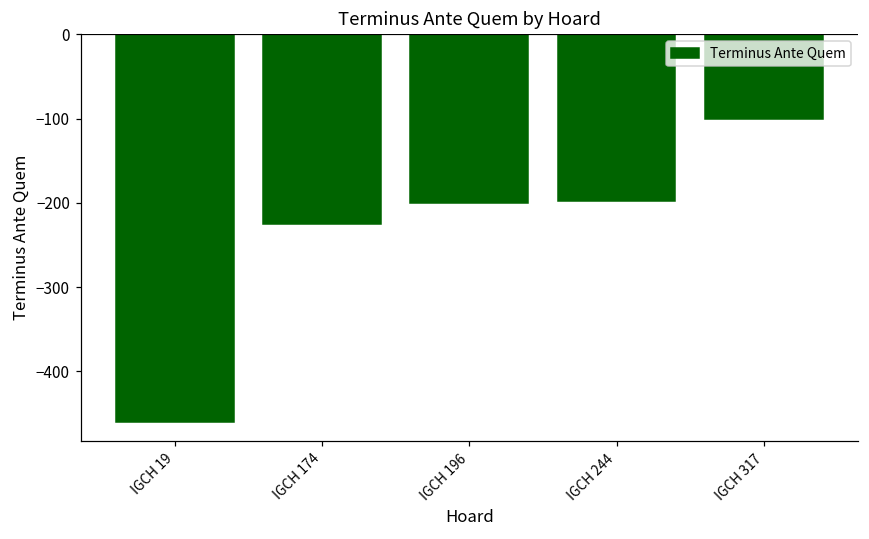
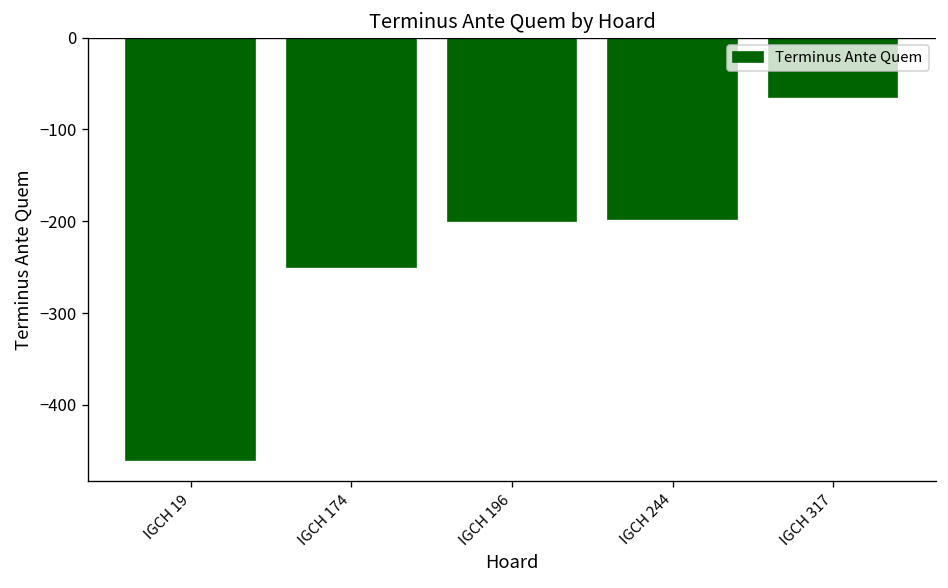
IGCH 174: -230 -> -250
IGCH 317: -100 -> -70
